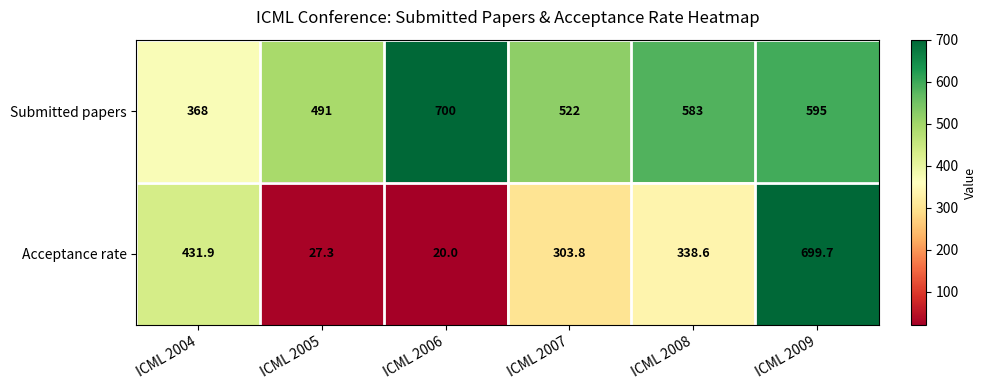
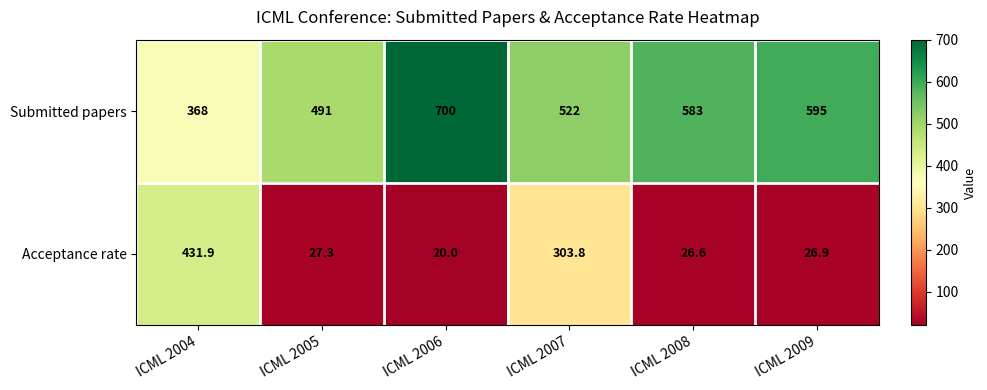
Acceptance rate, ICML 2008: 338.6 -> 26.6
Acceptance rate, ICML 2009: 699.7 -> 26.9
